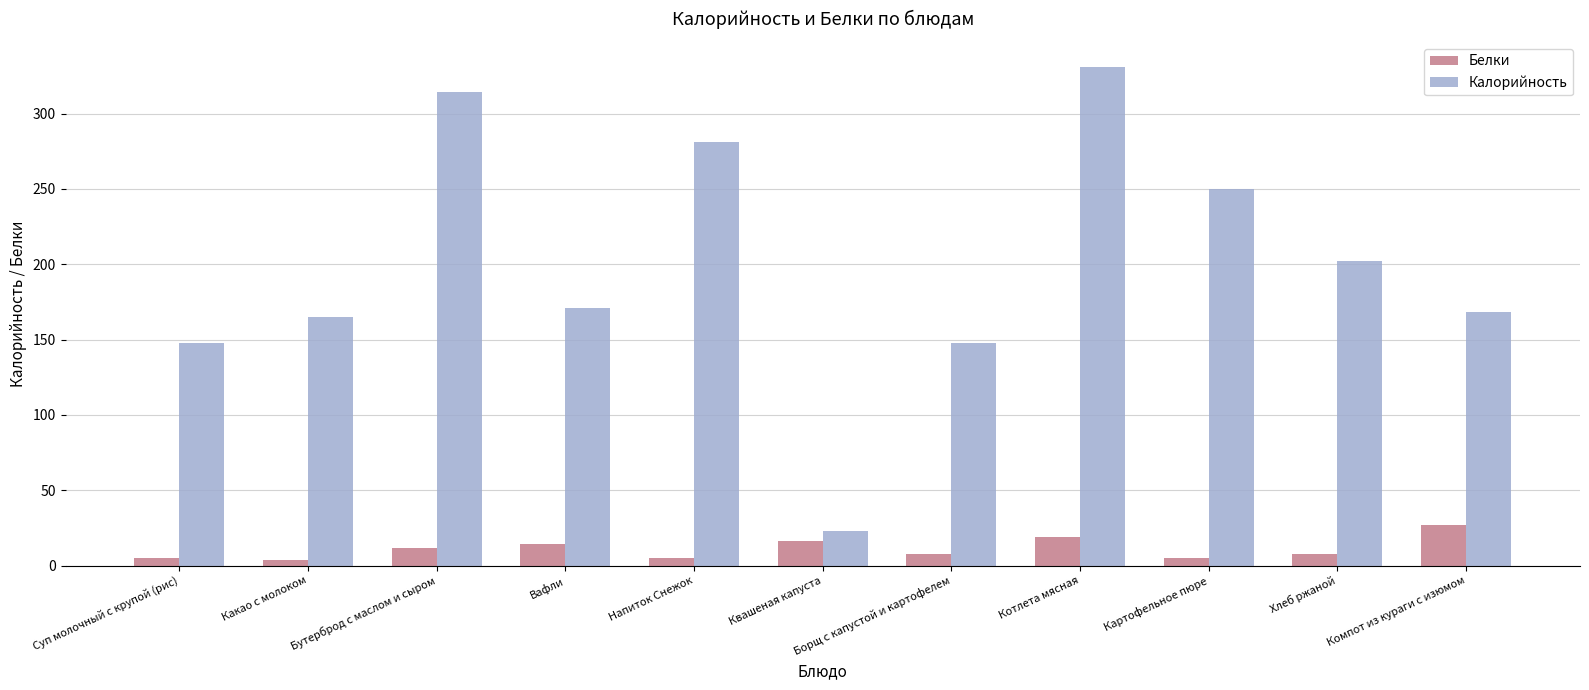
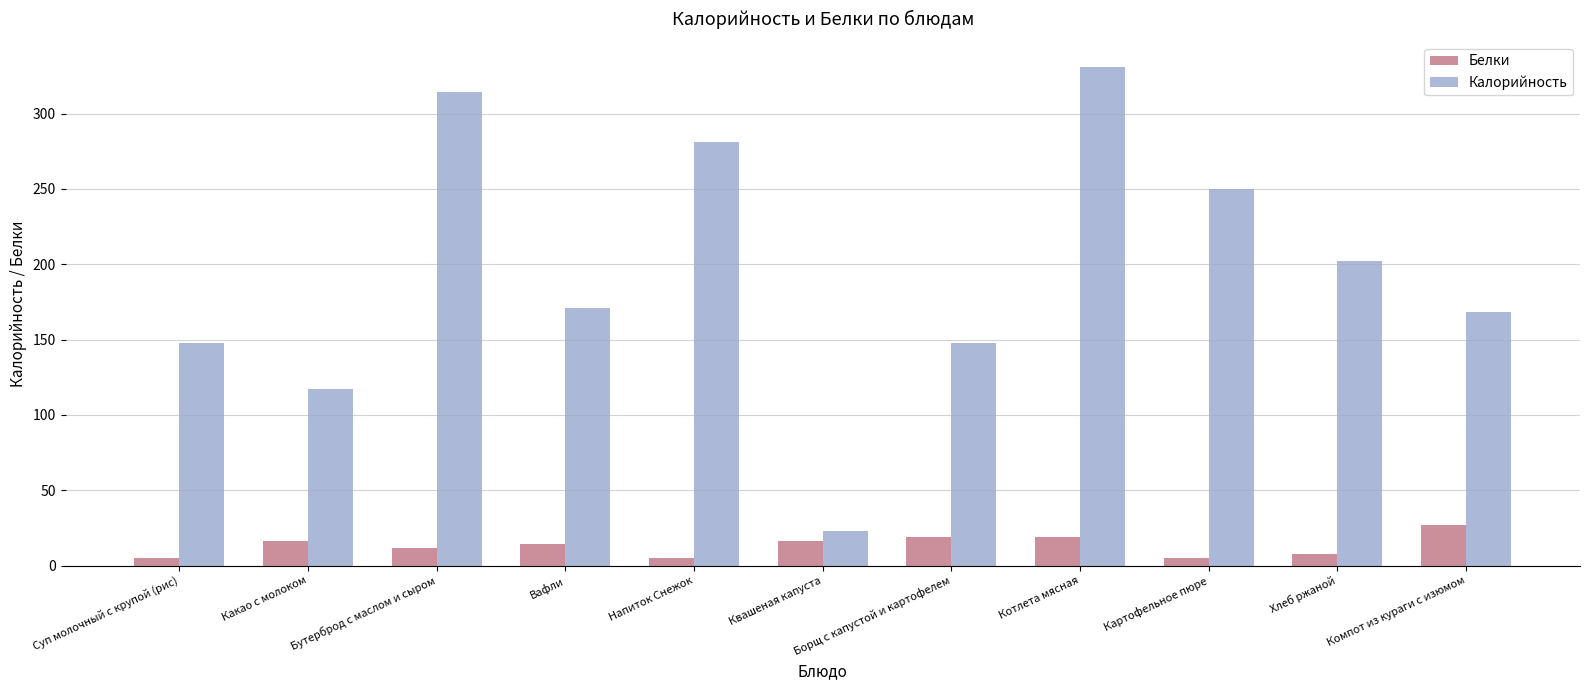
Белки, Какао с молоком: 4 -> 16
Калорийность, Какао с молоком: 165 -> 117
Белки, Борщ с капустой и картофелем: 8 -> 19
